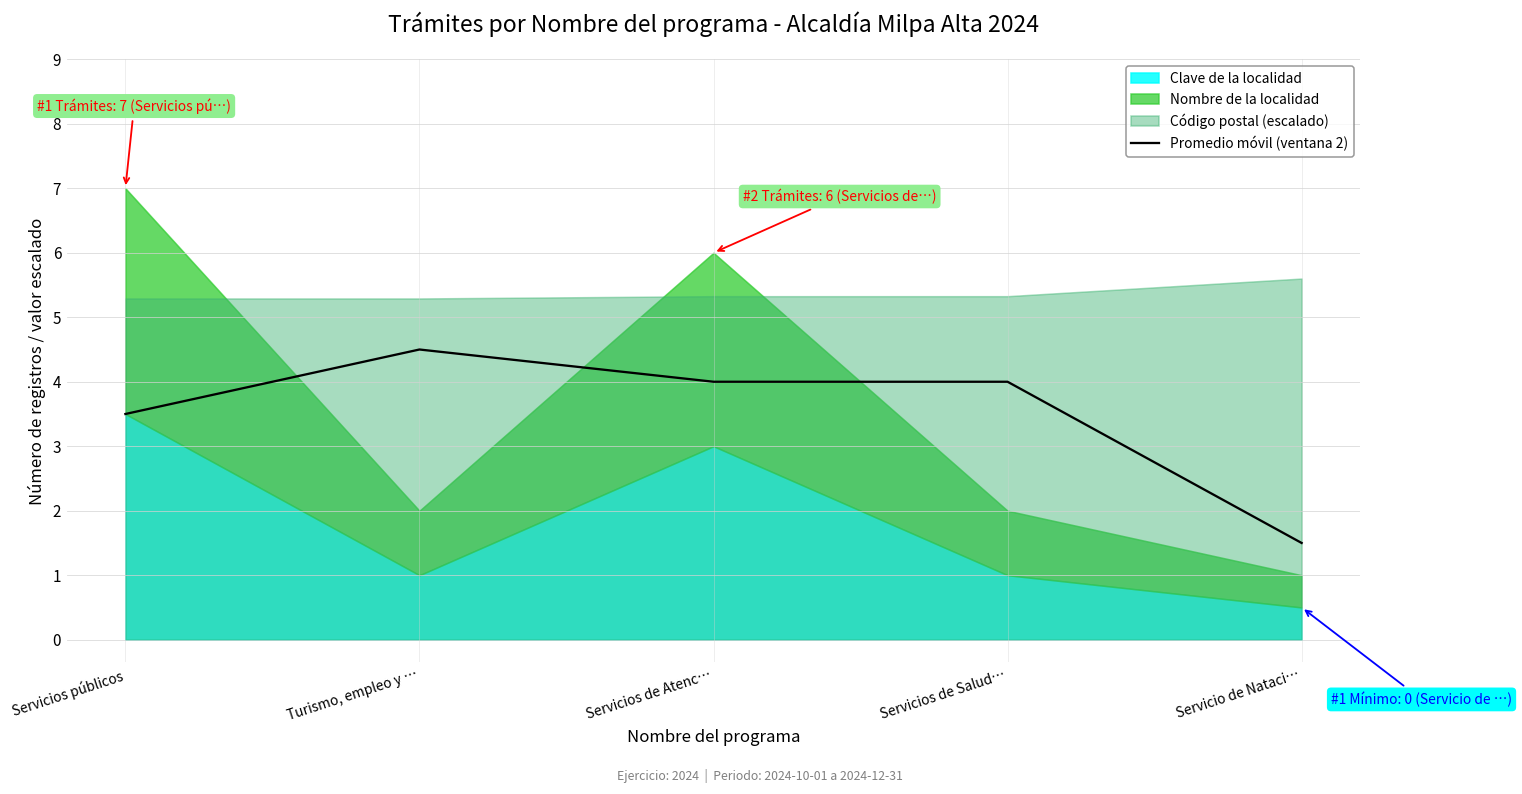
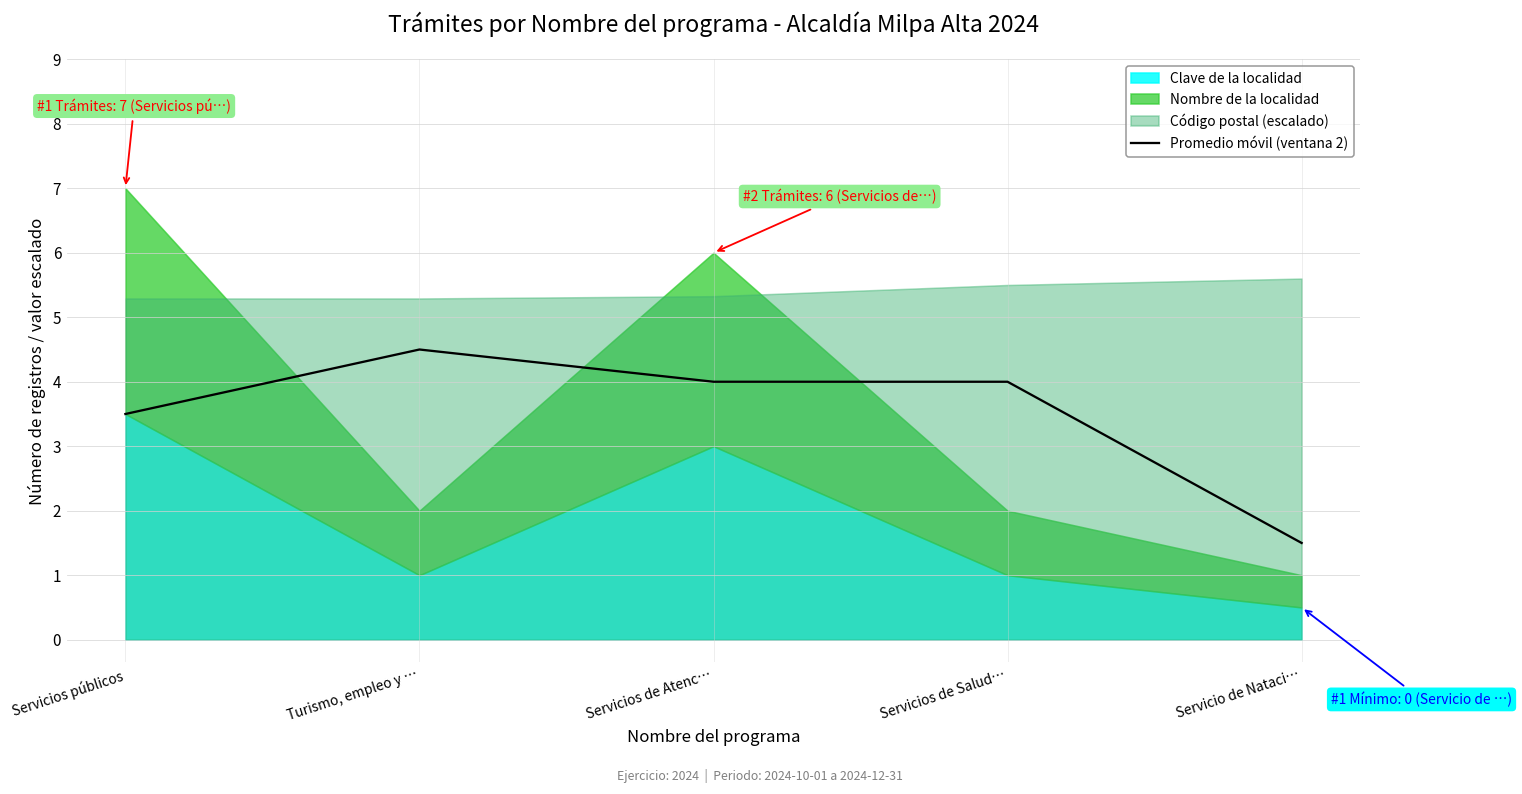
Código postal (escalado), Servicios de Salud…: 5.3 -> 5.5
